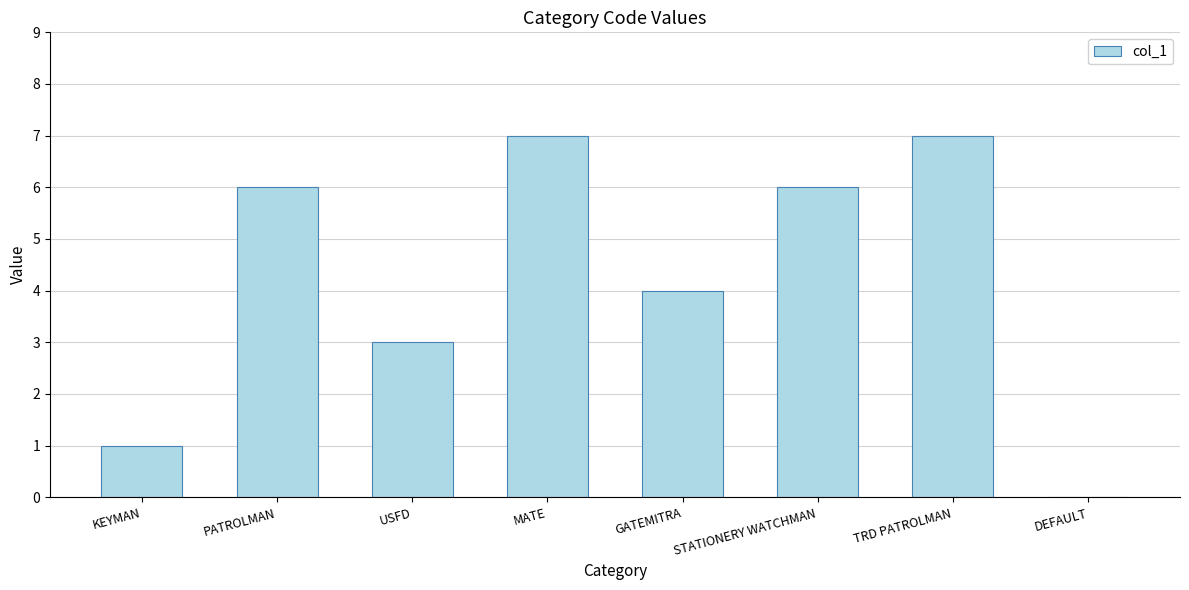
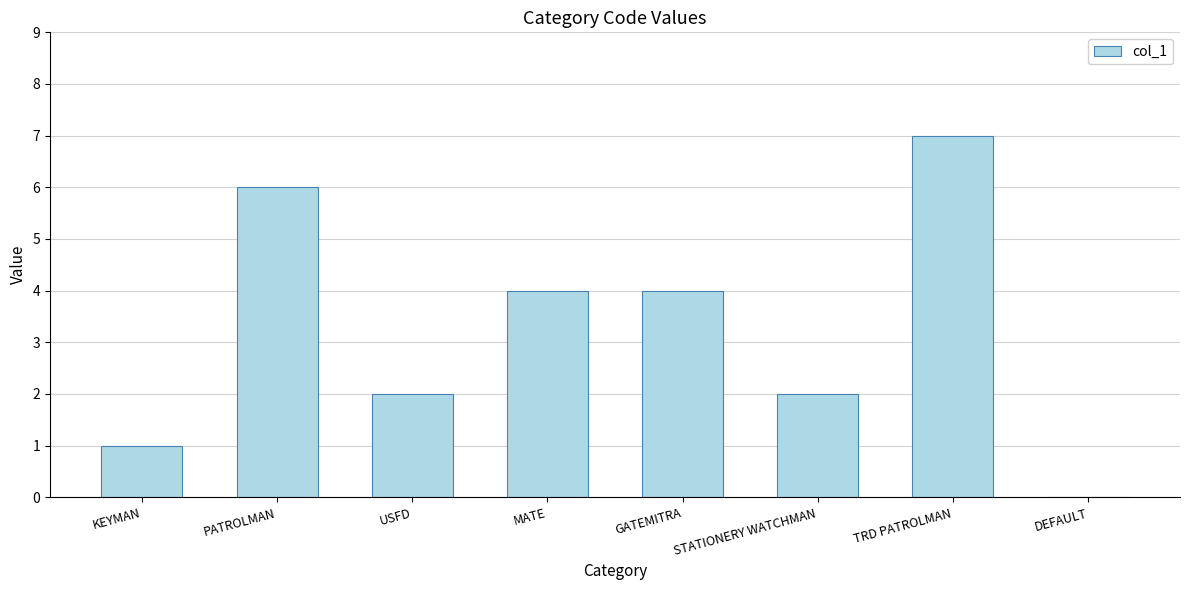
USFD: 3 -> 2
MATE: 7 -> 4
STATIONERY WATCHMAN: 6 -> 2
